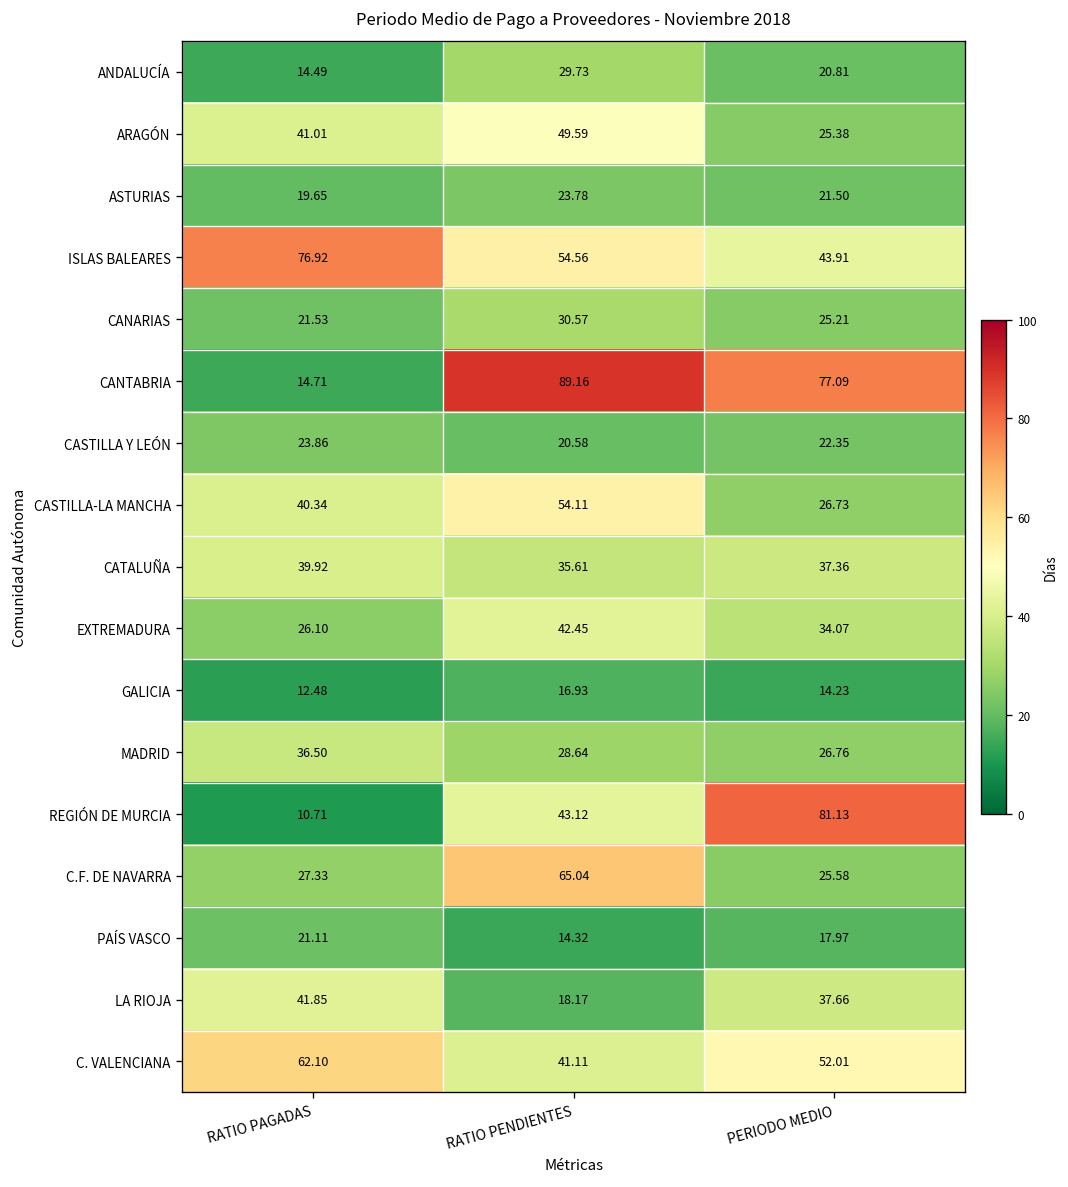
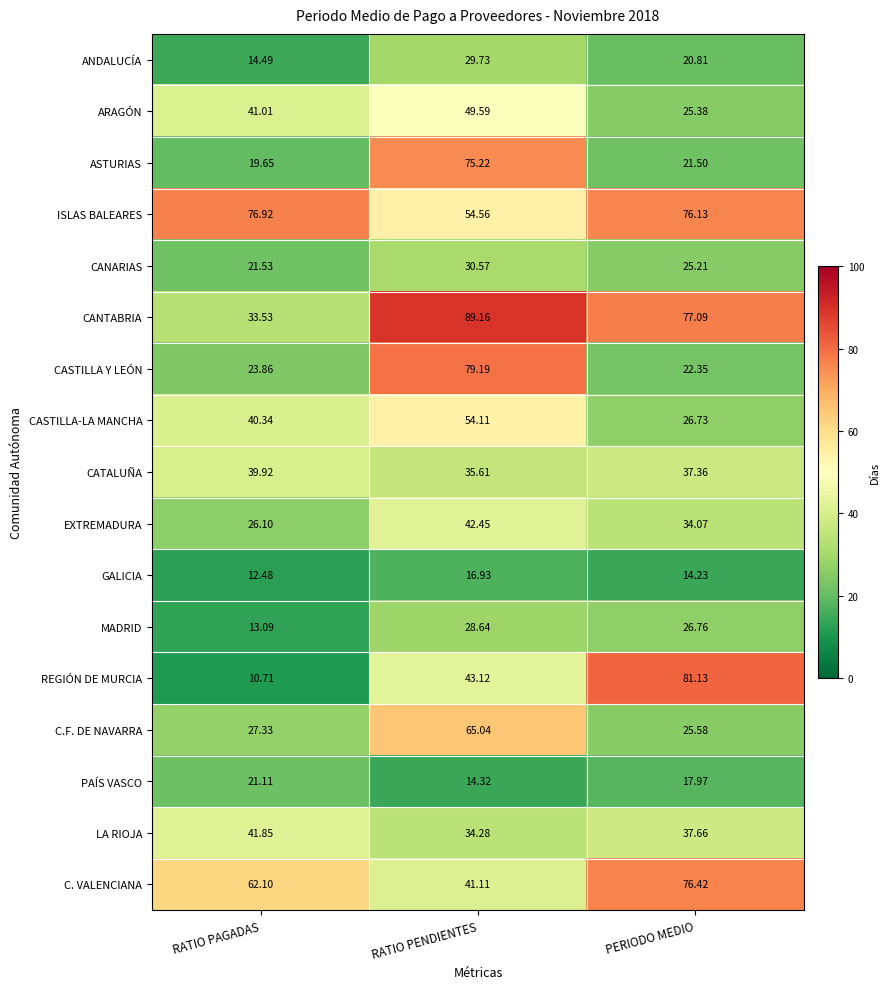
ASTURIAS, RATIO PENDIENTES: 23.78 -> 75.22
ISLAS BALEARES, PERIODO MEDIO: 43.91 -> 76.13
CANTABRIA, RATIO PAGADAS: 14.71 -> 33.53
CASTILLA Y LEÓN, RATIO PENDIENTES: 20.58 -> 79.19
MADRID, RATIO PAGADAS: 36.50 -> 13.09
LA RIOJA, RATIO PENDIENTES: 18.17 -> 34.28
C. VALENCIANA, PERIODO MEDIO: 52.01 -> 76.42
